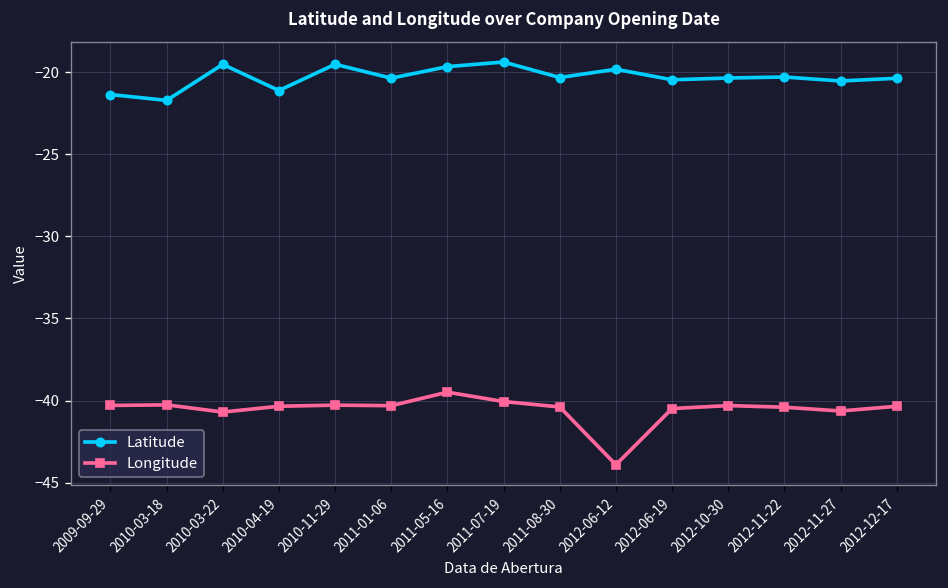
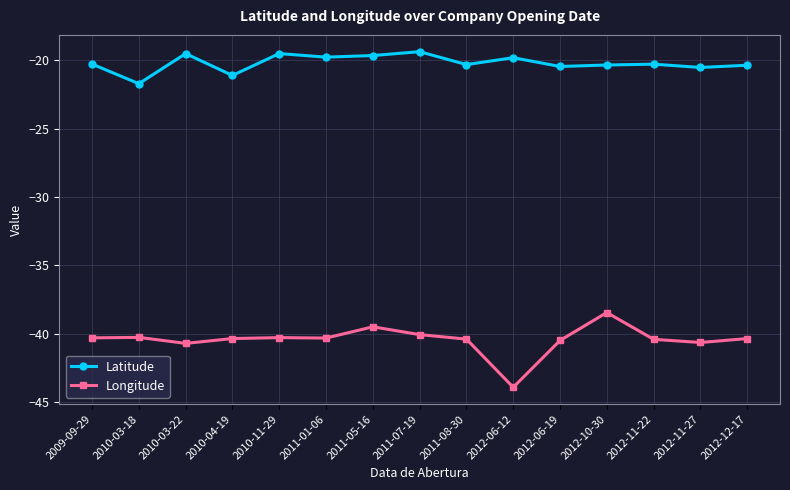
Latitude, 2009-09-29: -21.4 -> -20.3
Latitude, 2011-01-06: -20.4 -> -19.8
Longitude, 2012-10-30: -40.3 -> -38.4
